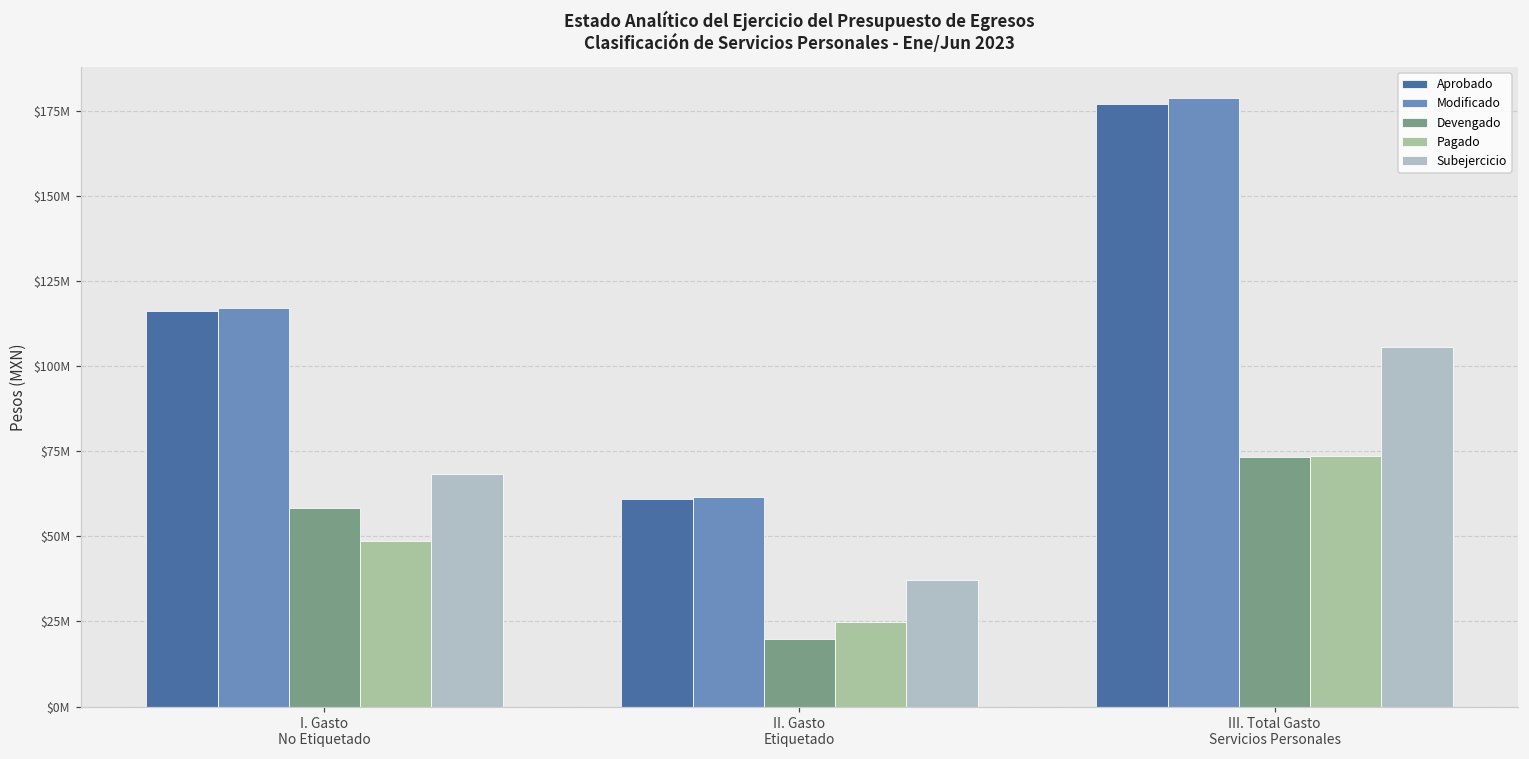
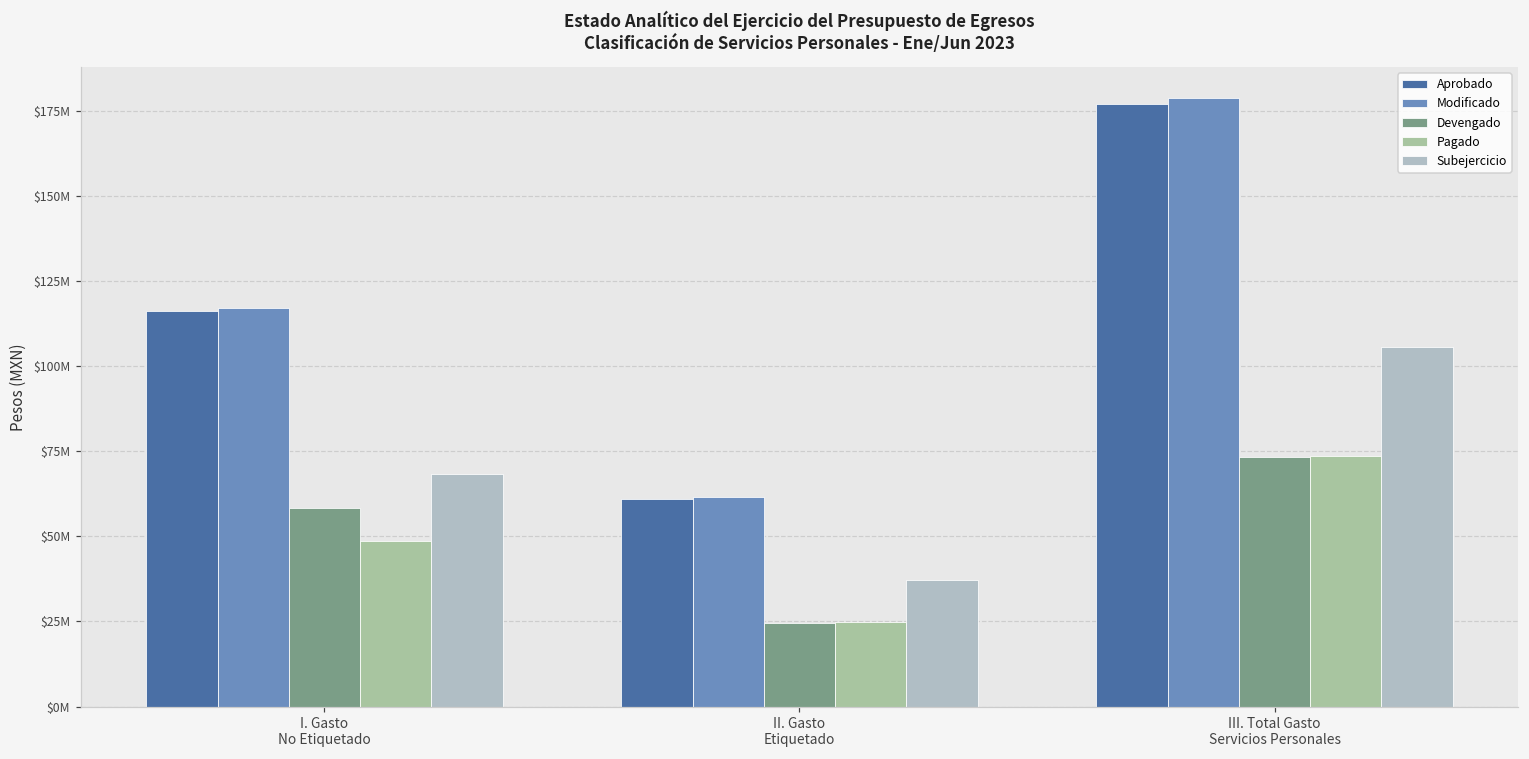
Devengado, II. Gasto Etiquetado: $20000000 -> $25000000
